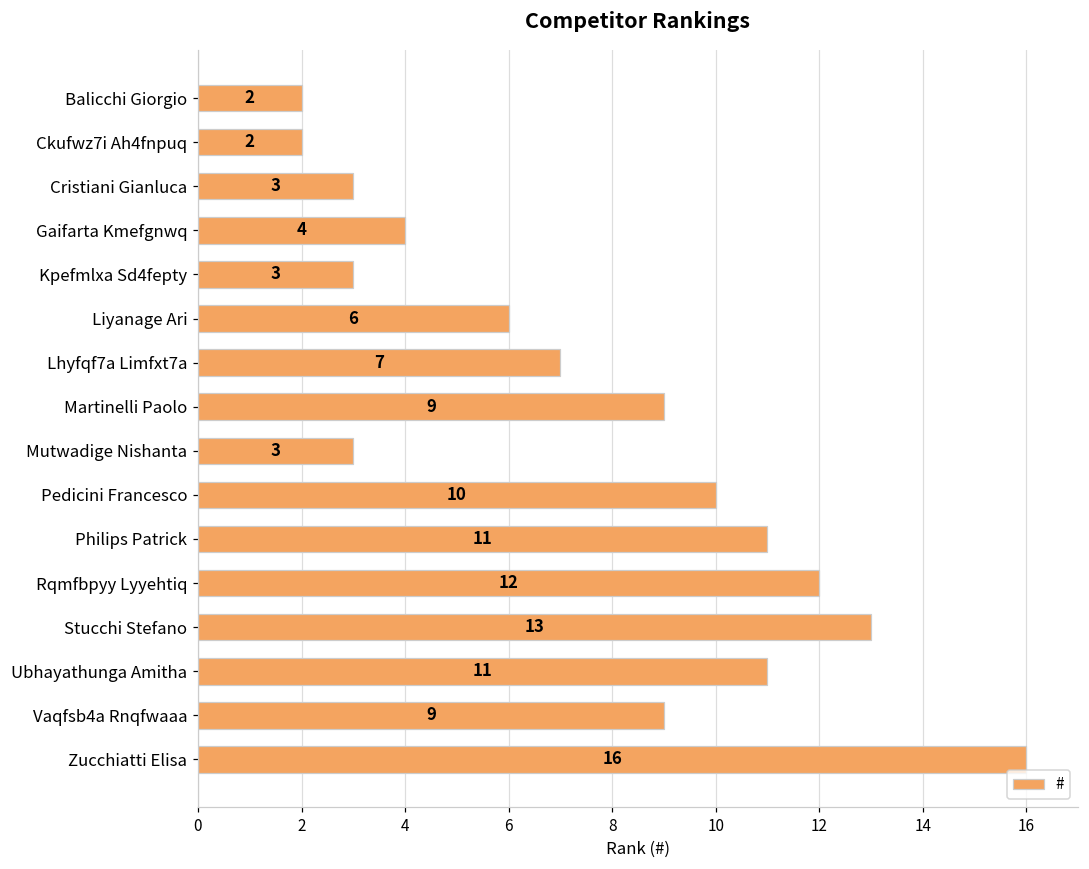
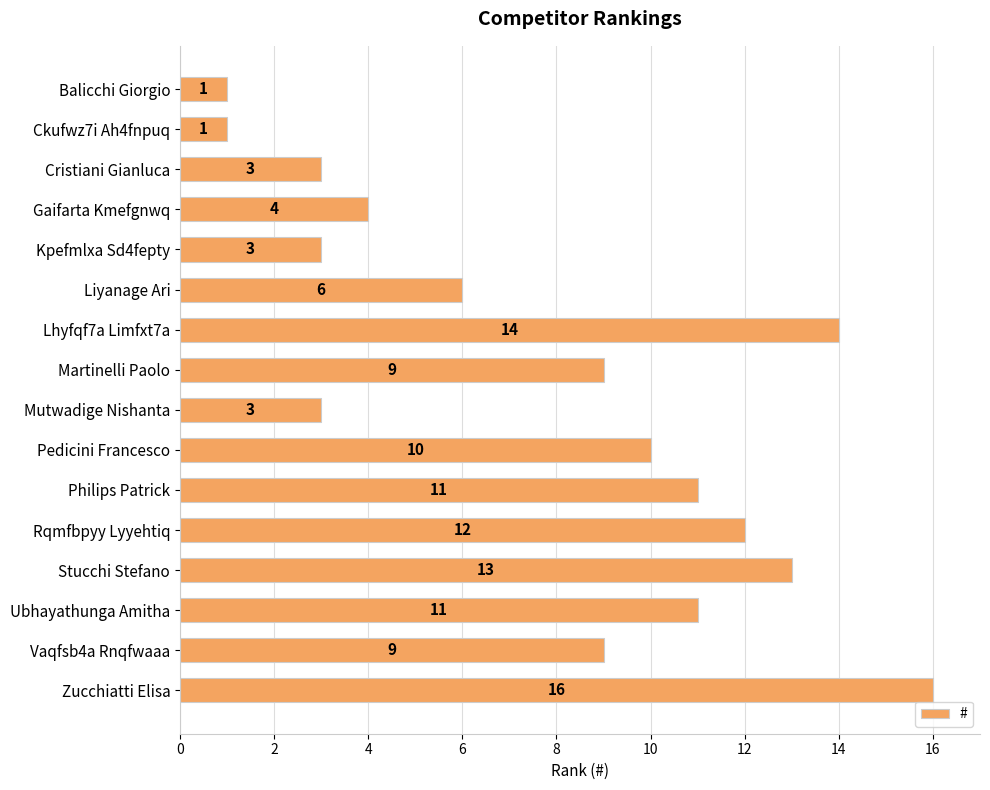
Balicchi Giorgio: 2 -> 1
Ckufwz7i Ah4fnpuq: 2 -> 1
Lhyfqf7a Limfxt7a: 7 -> 14
